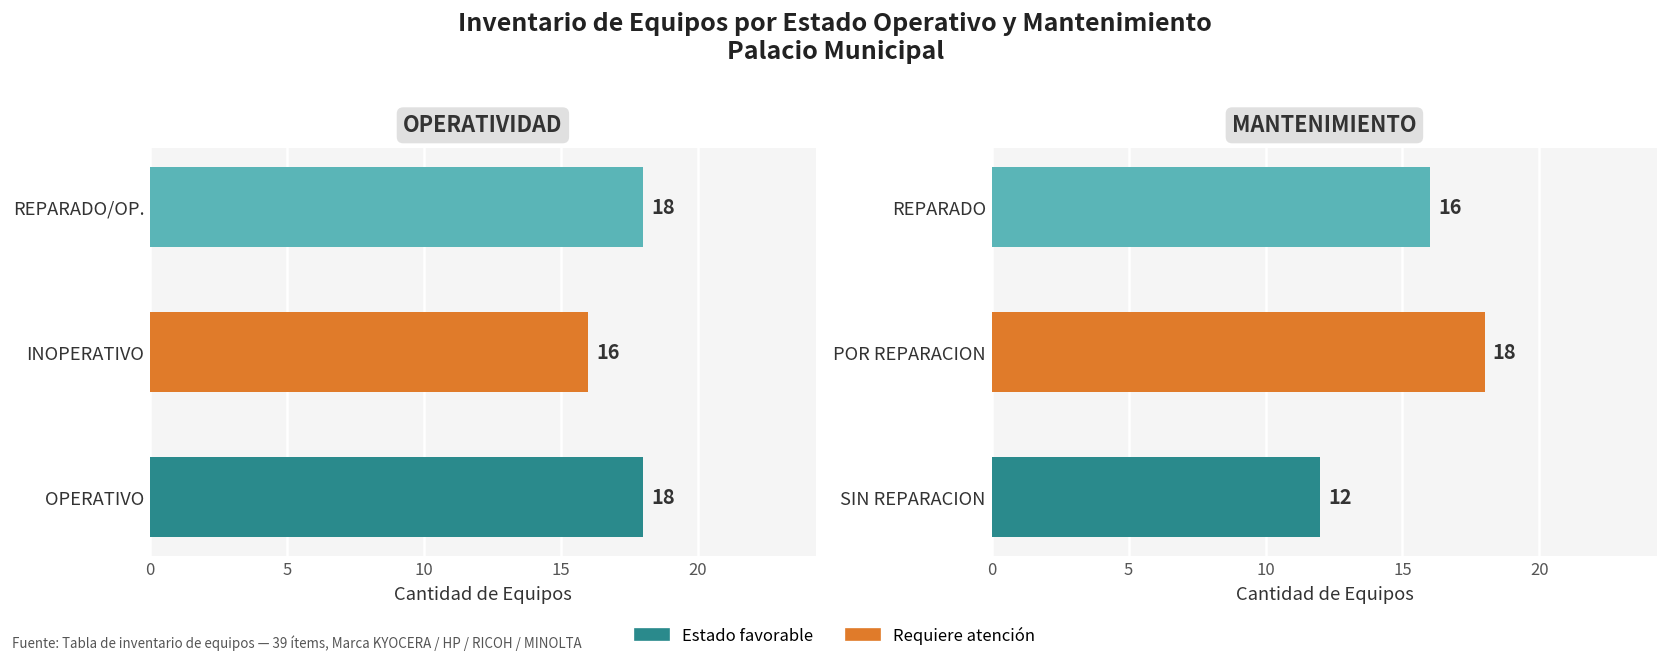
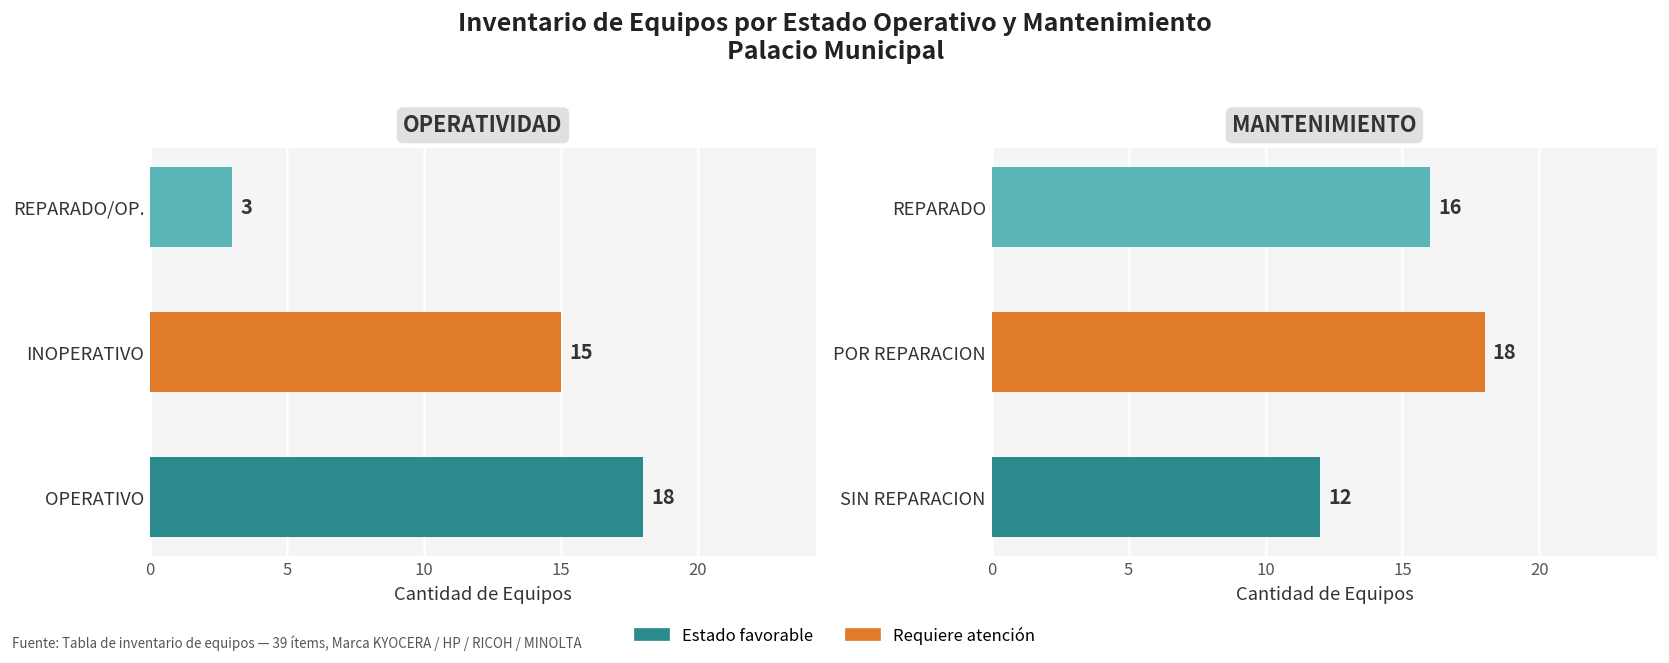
OPERATIVIDAD, REPARADO/OP.: 18 -> 3
OPERATIVIDAD, INOPERATIVO: 16 -> 15
